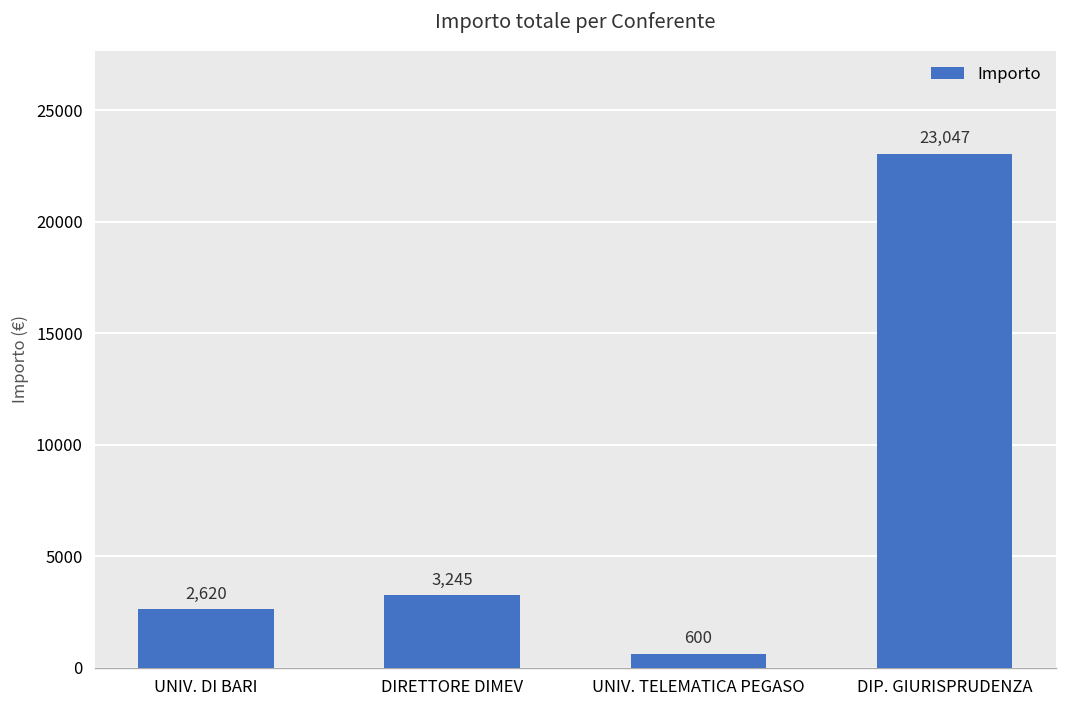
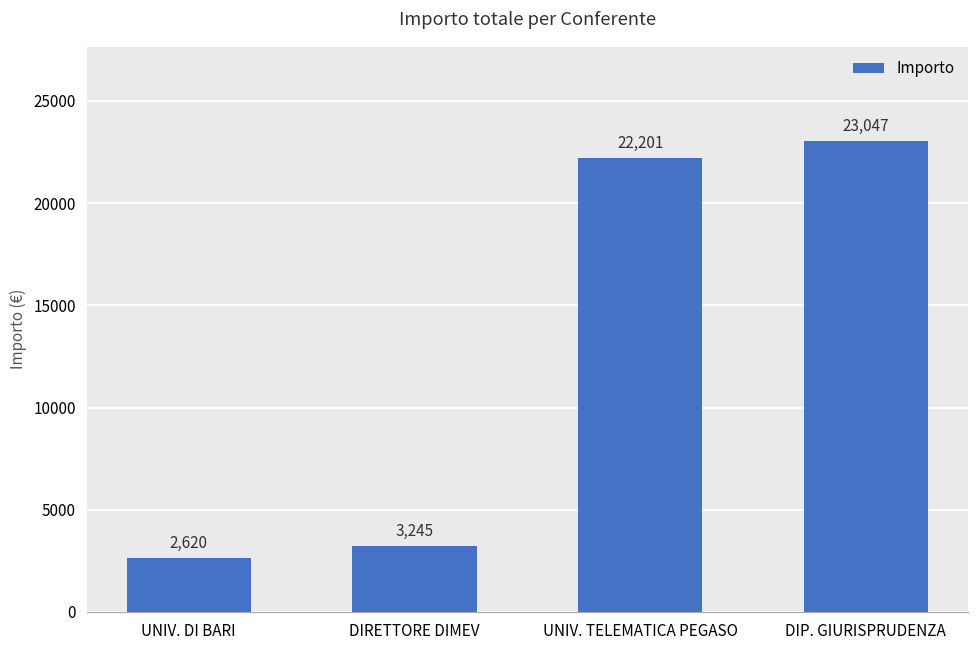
UNIV. TELEMATICA PEGASO: 600 -> 22,201
